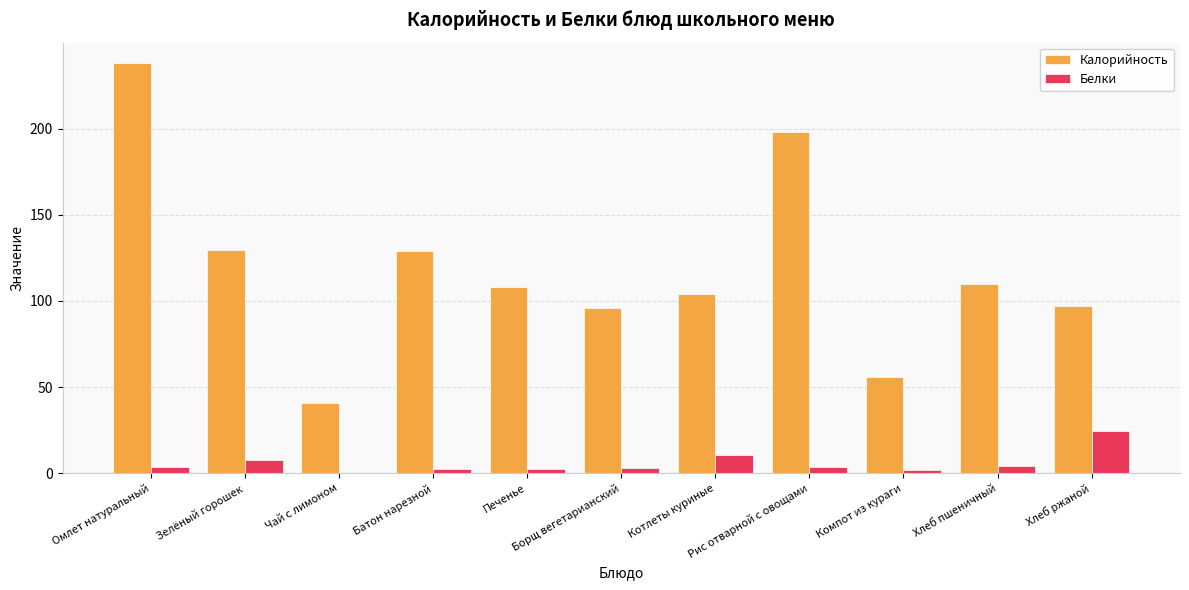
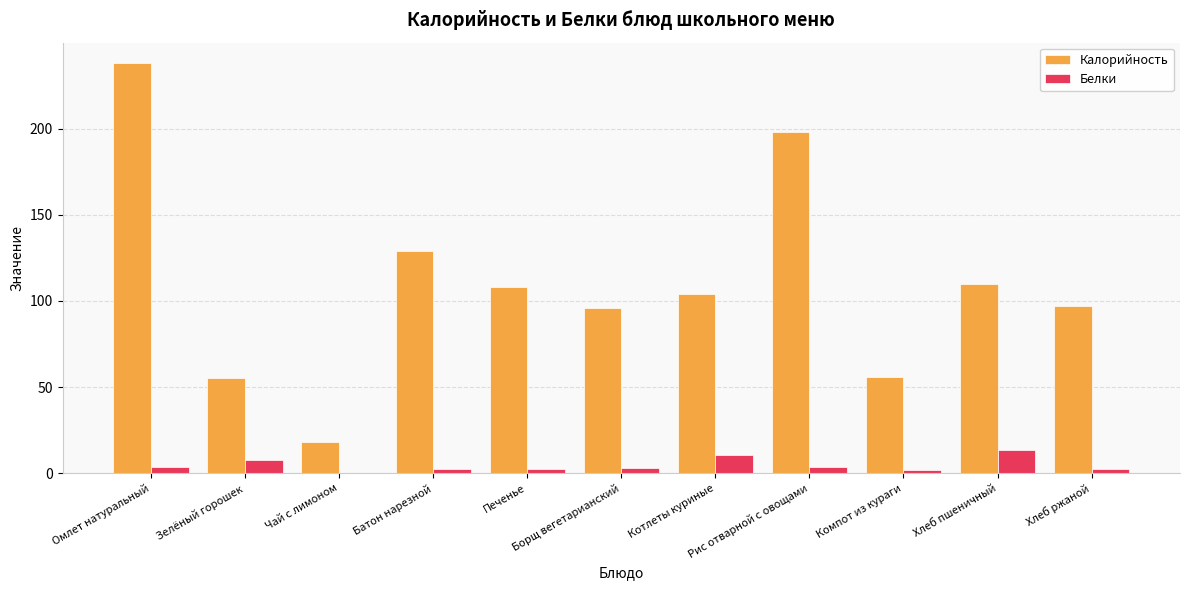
Калорийность, Зелёный горошек: 130 -> 55
Калорийность, Чай с лимоном: 41 -> 18
Белки, Хлеб пшеничный: 4 -> 13
Белки, Хлеб ржаной: 24 -> 2
